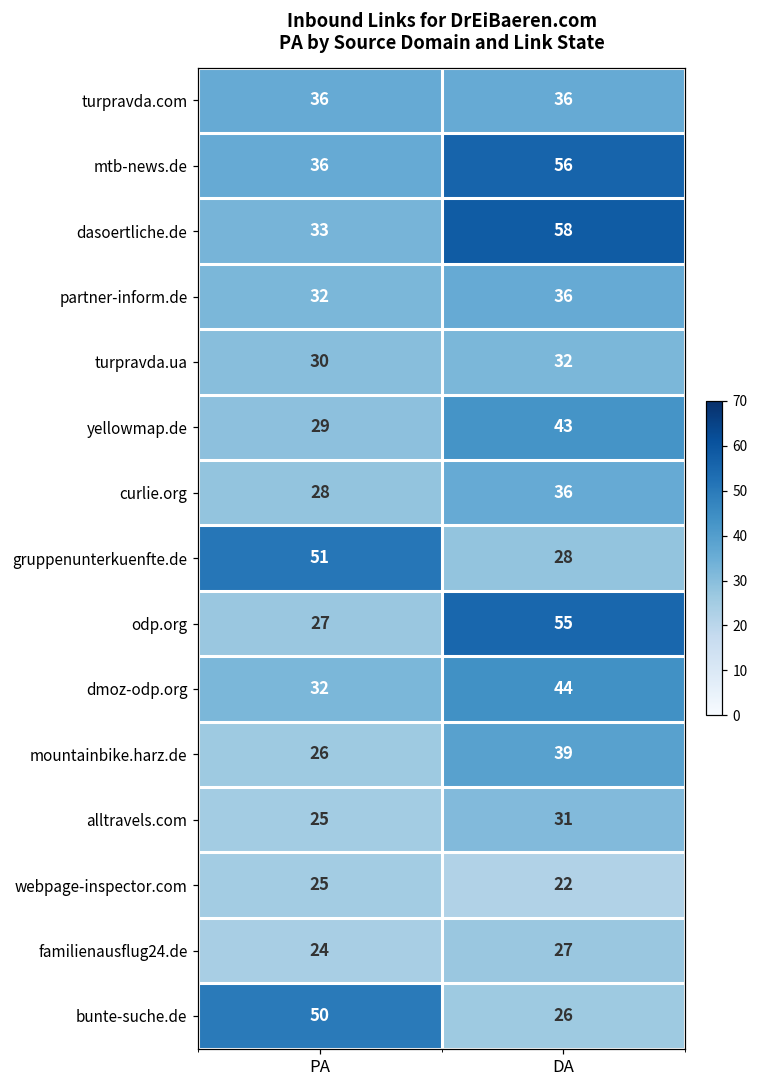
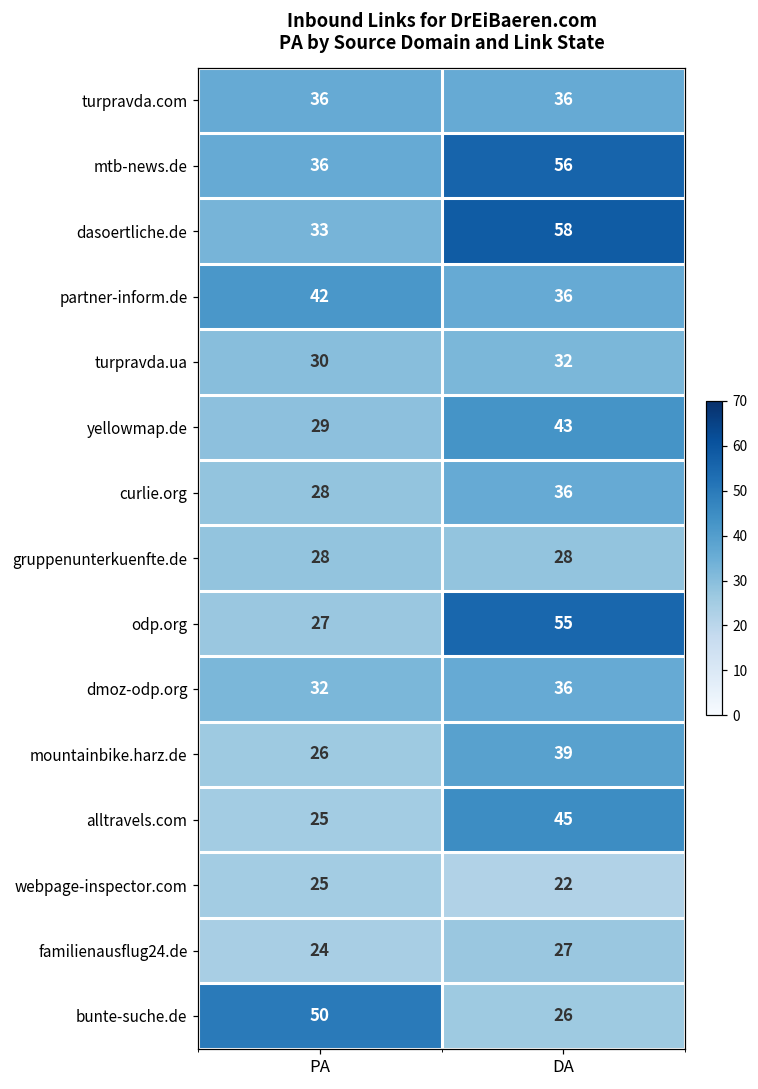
partner-inform.de, PA: 32 -> 42
gruppenunterkuenfte.de, PA: 51 -> 28
dmoz-odp.org, DA: 44 -> 36
alltravels.com, DA: 31 -> 45
